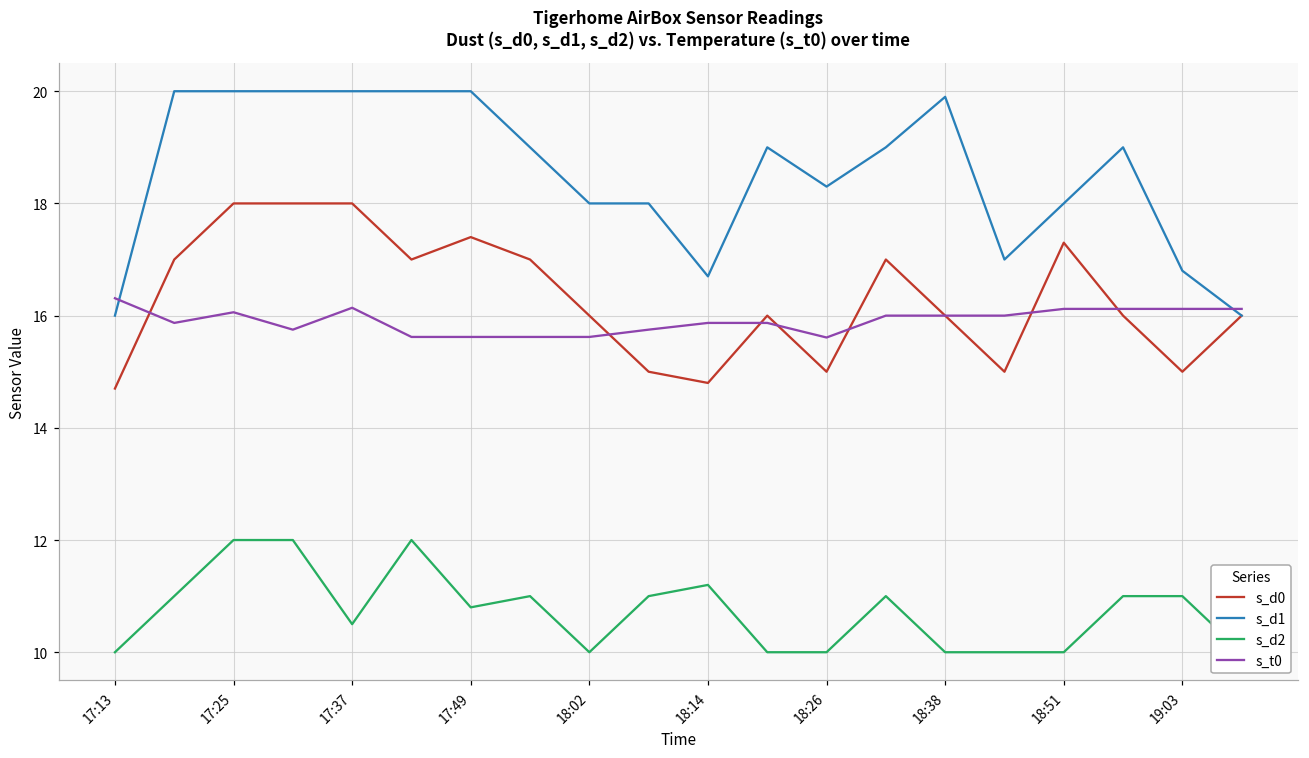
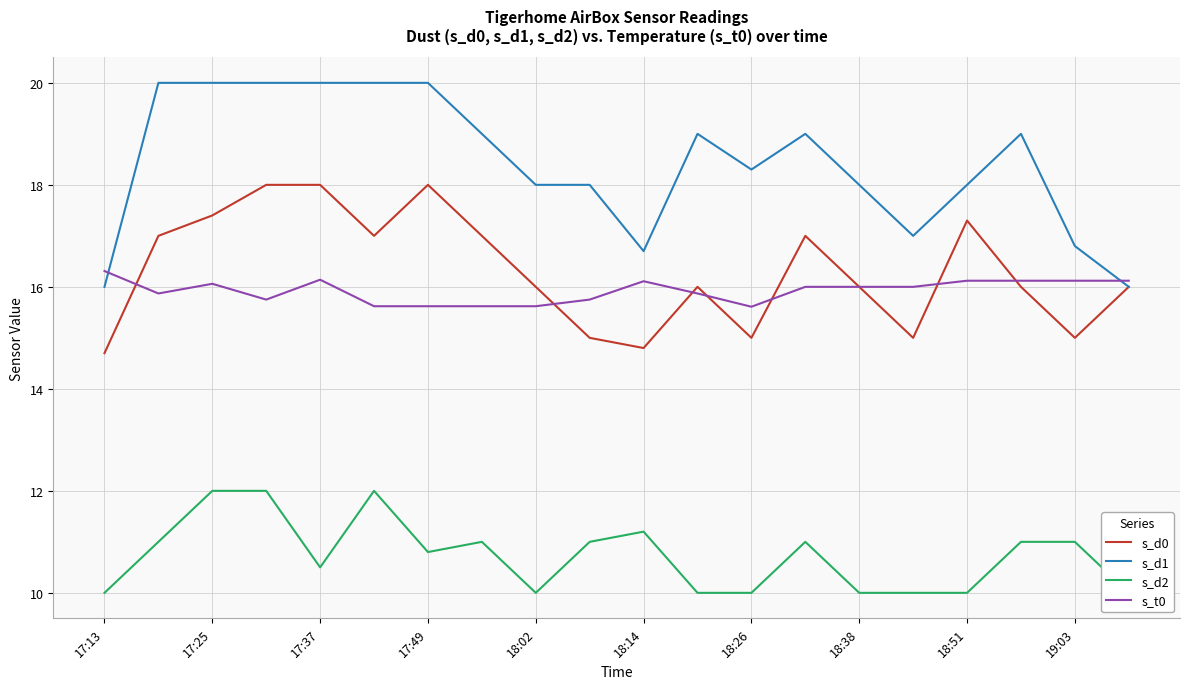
s_d0, 17:25: 18.0 -> 17.4
s_d0, 17:49: 17.4 -> 18.0
s_t0, 18:14: 15.9 -> 16.1
s_d1, 18:38: 19.9 -> 18.0
